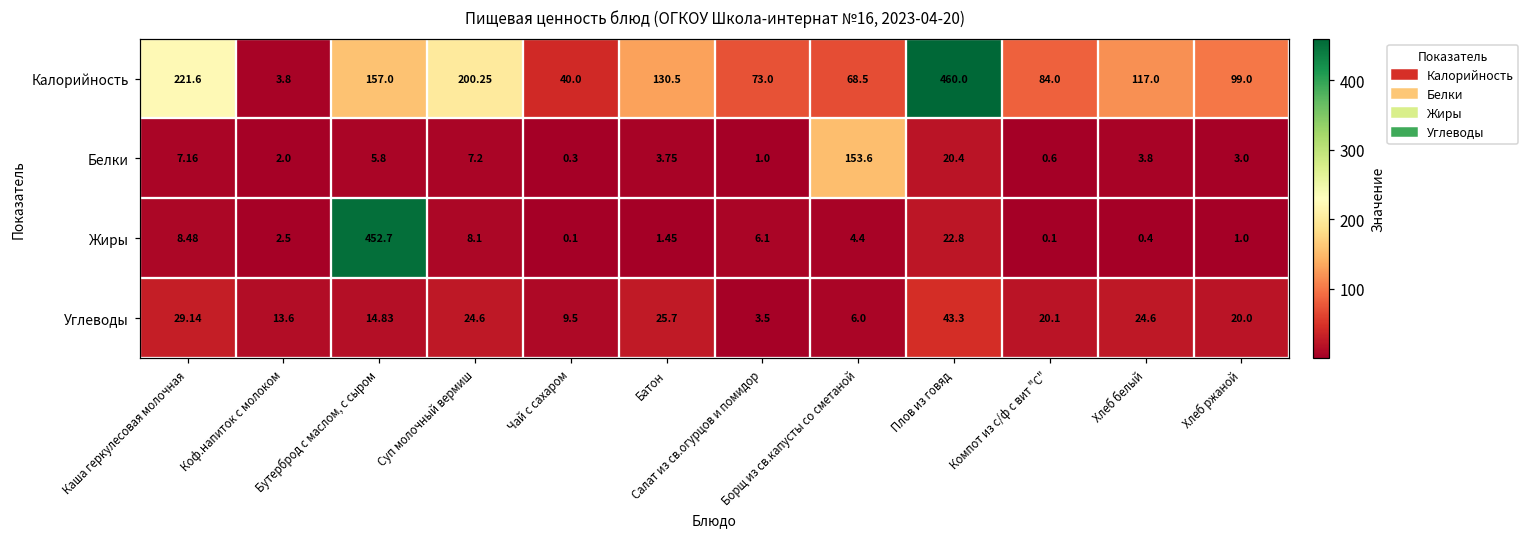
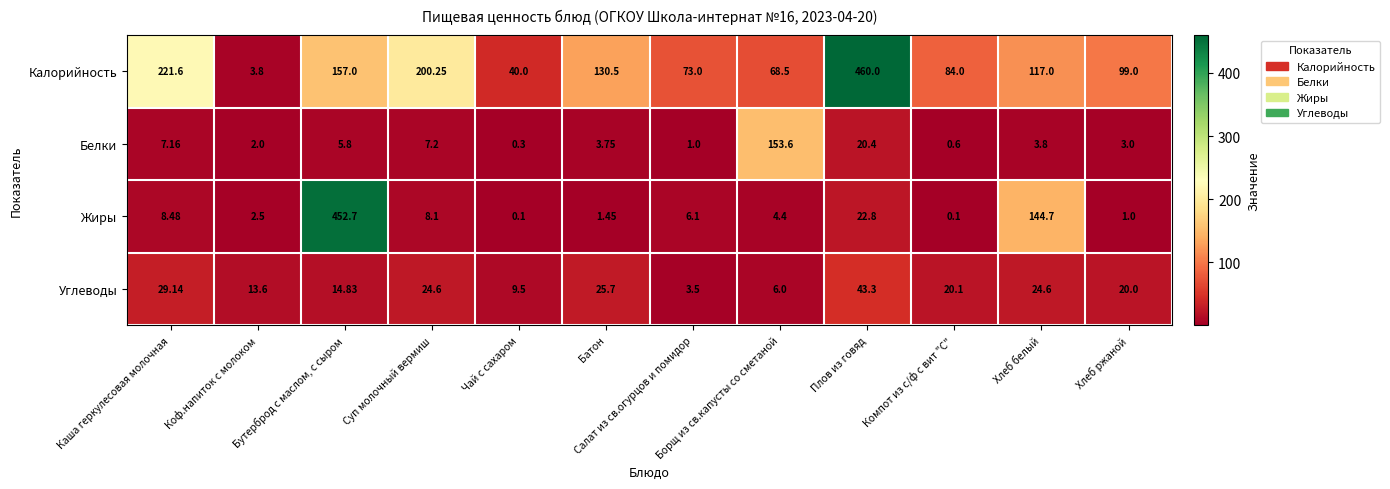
Жиры, Хлеб белый: 0.4 -> 144.7
